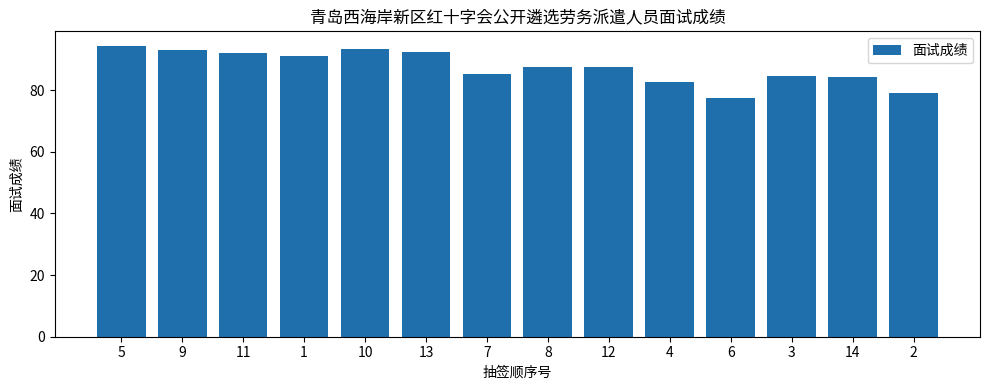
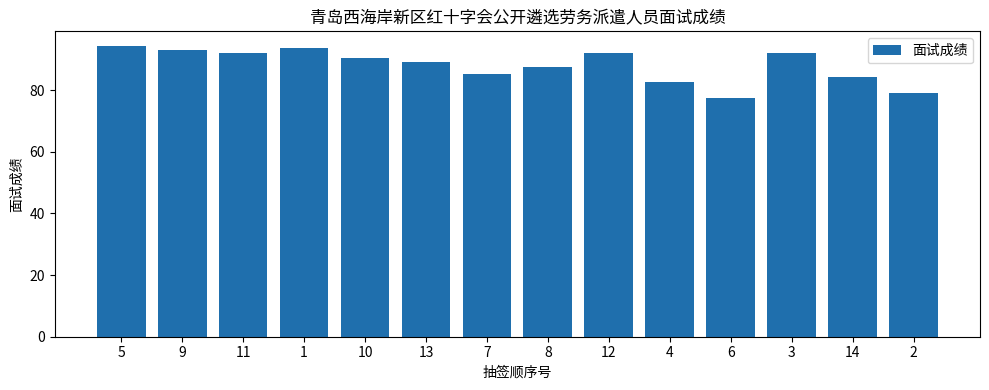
1: 91 -> 94
10: 93 -> 90
13: 92 -> 89
12: 87 -> 92
3: 85 -> 92
